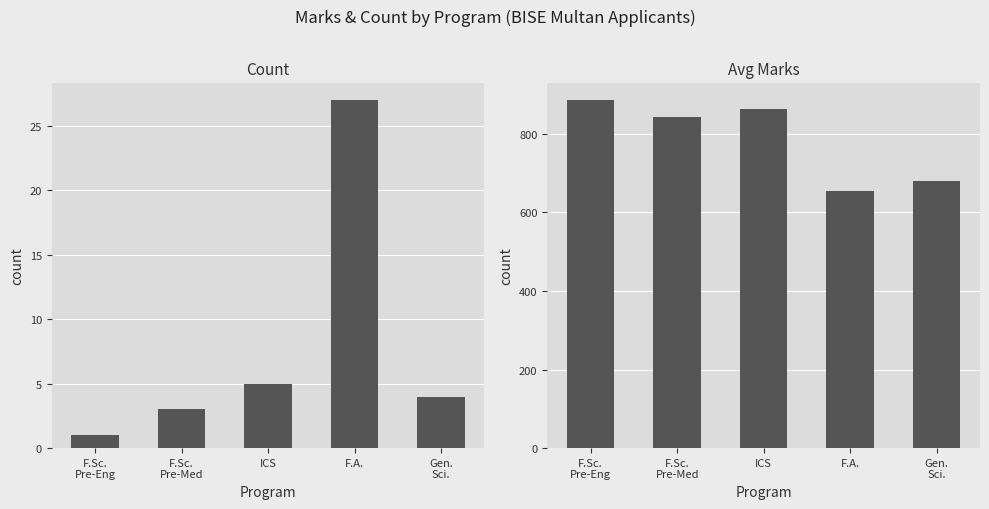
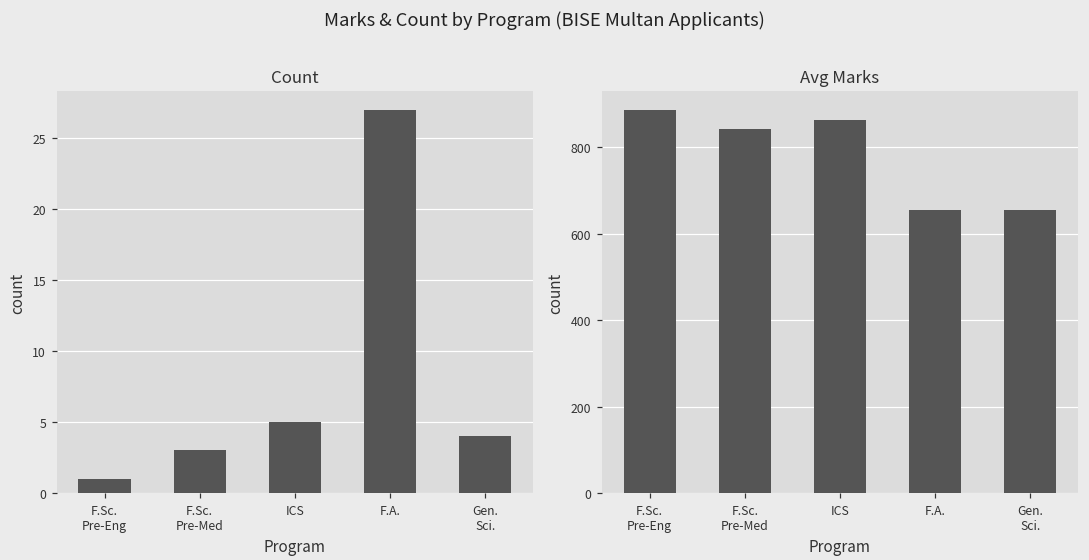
Avg Marks, Gen. Sci.: 680 -> 660
